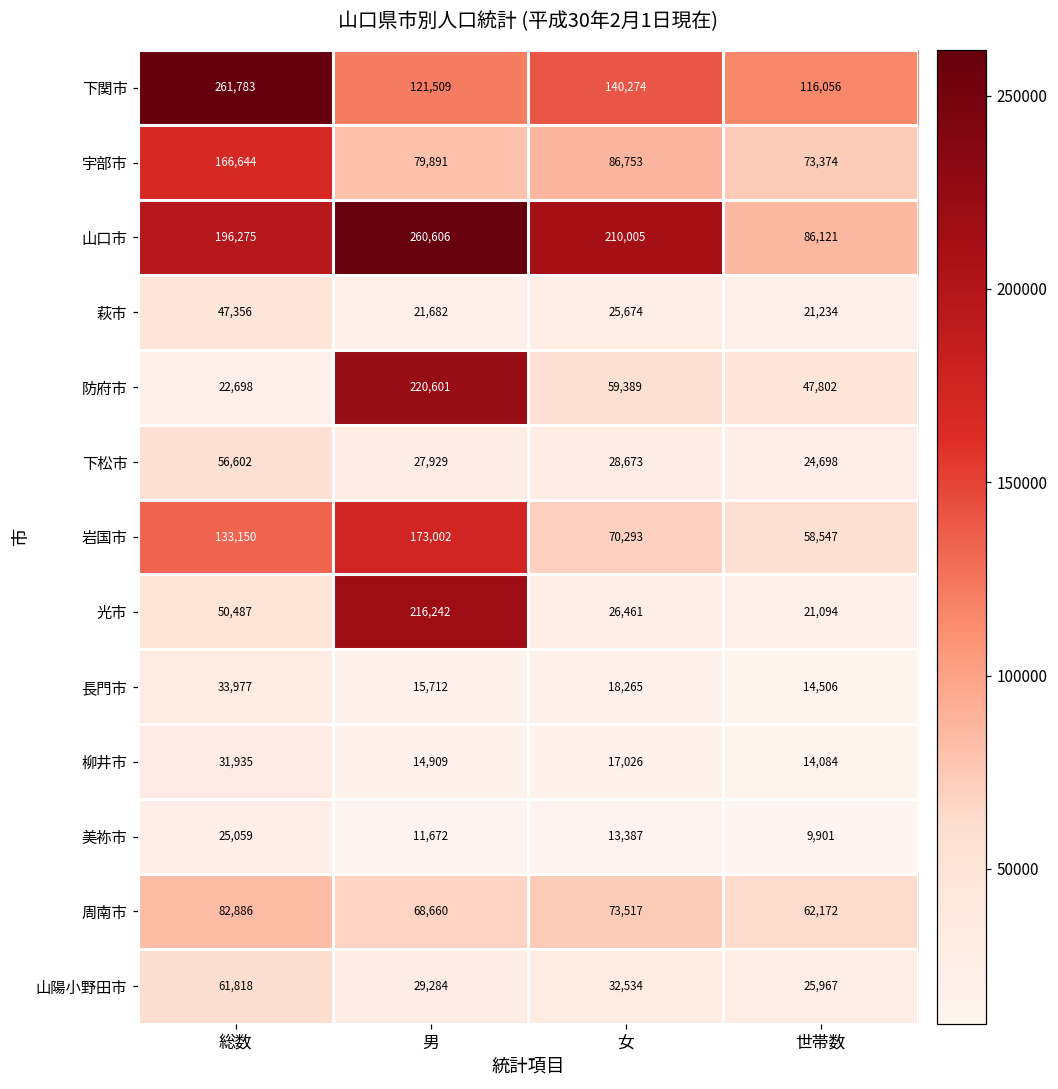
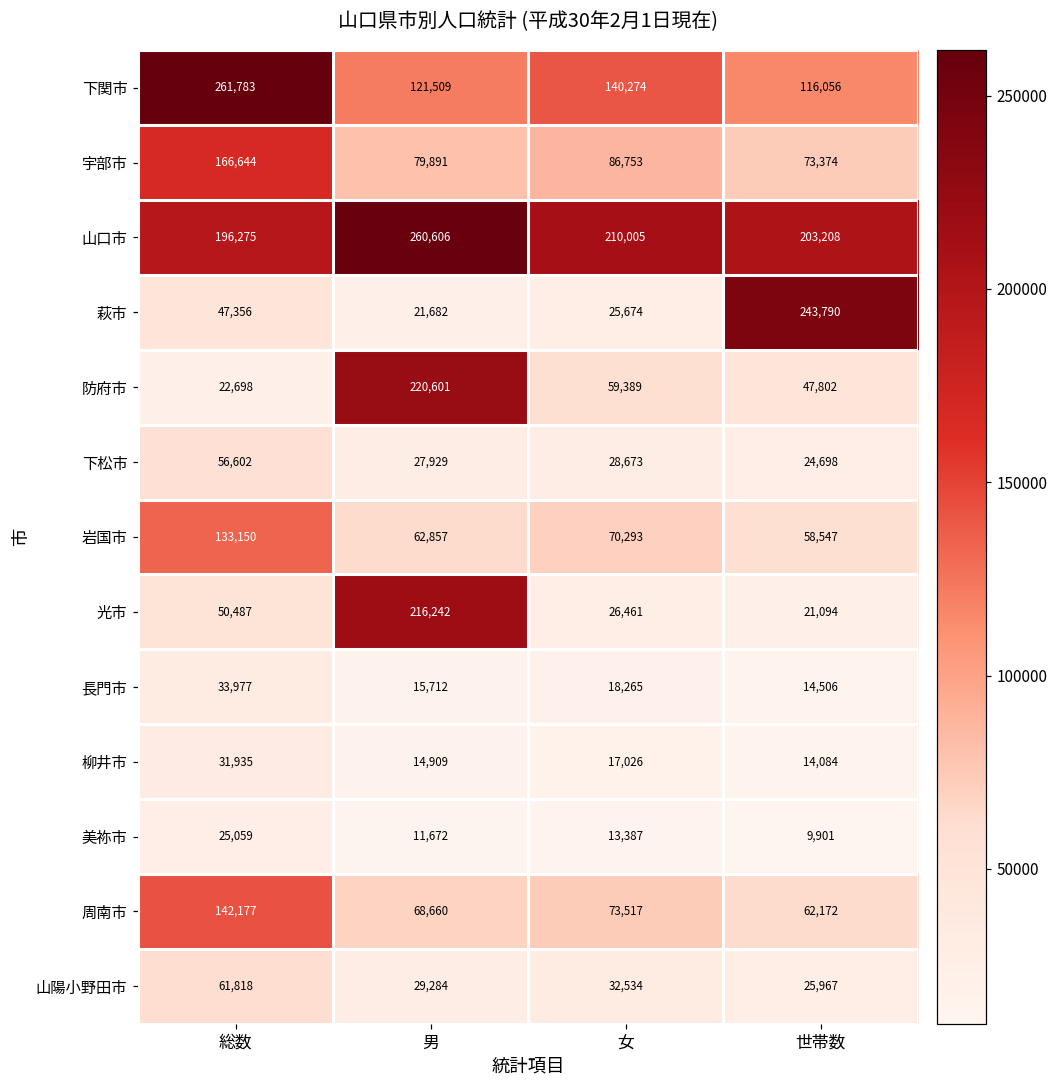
山口市, 世帯数: 86,121 -> 203,208
萩市, 世帯数: 21,234 -> 243,790
岩国市, 男: 173,002 -> 62,857
周南市, 総数: 82,886 -> 142,177
